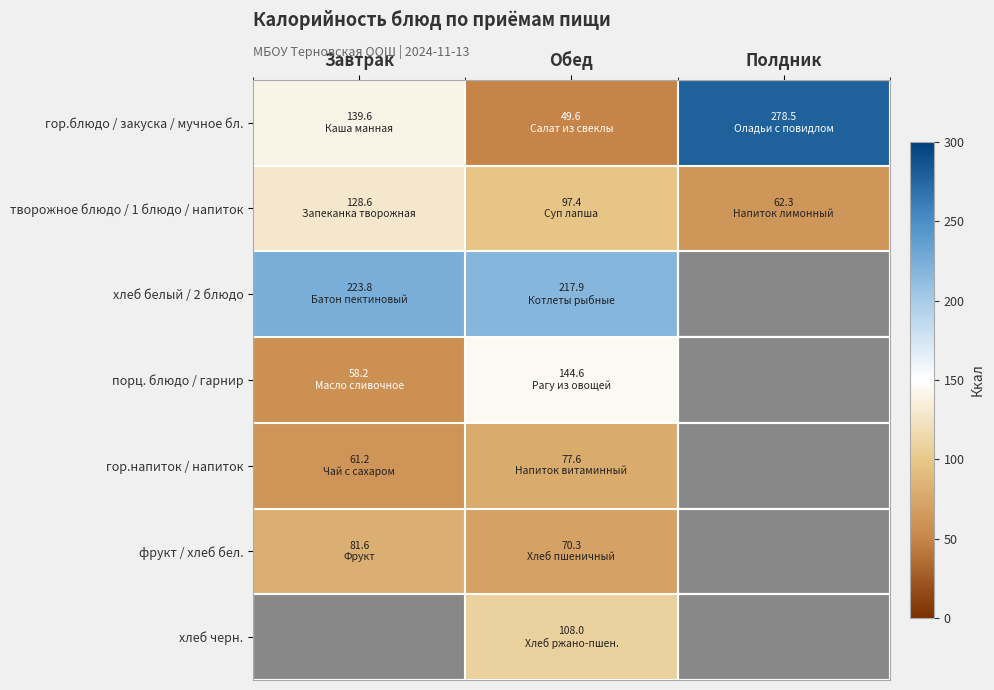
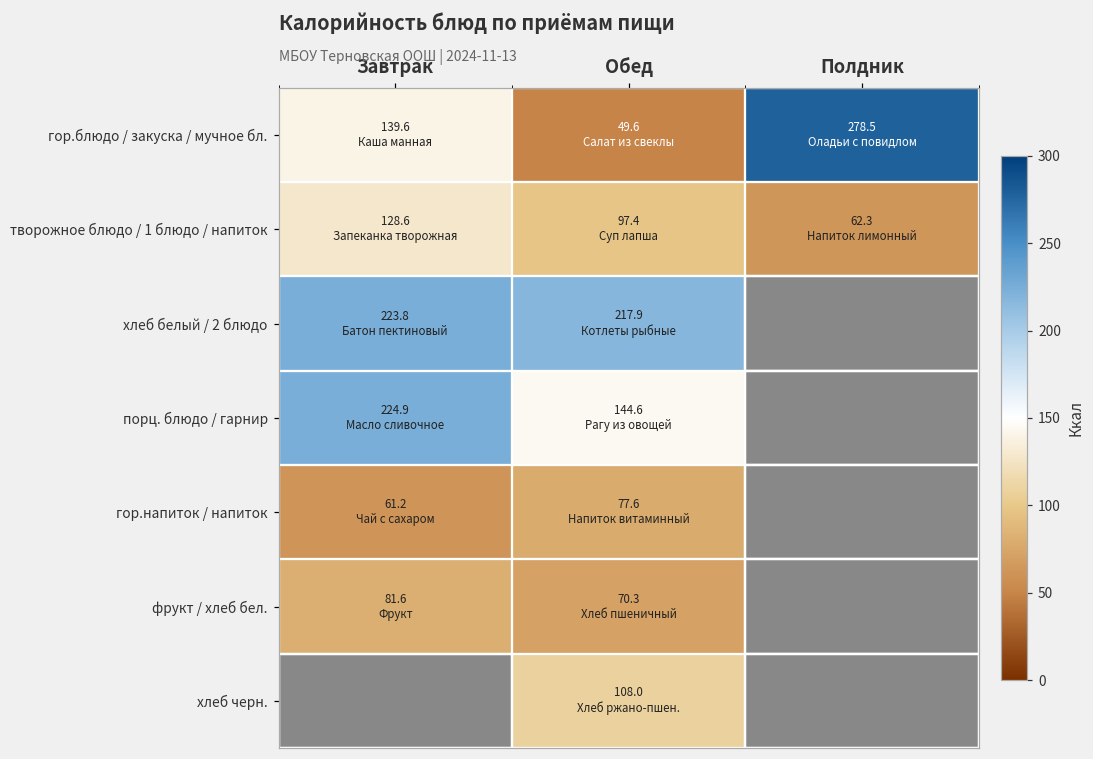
порц. блюдо / гарнир, Завтрак: 58.2 -> 224.9
